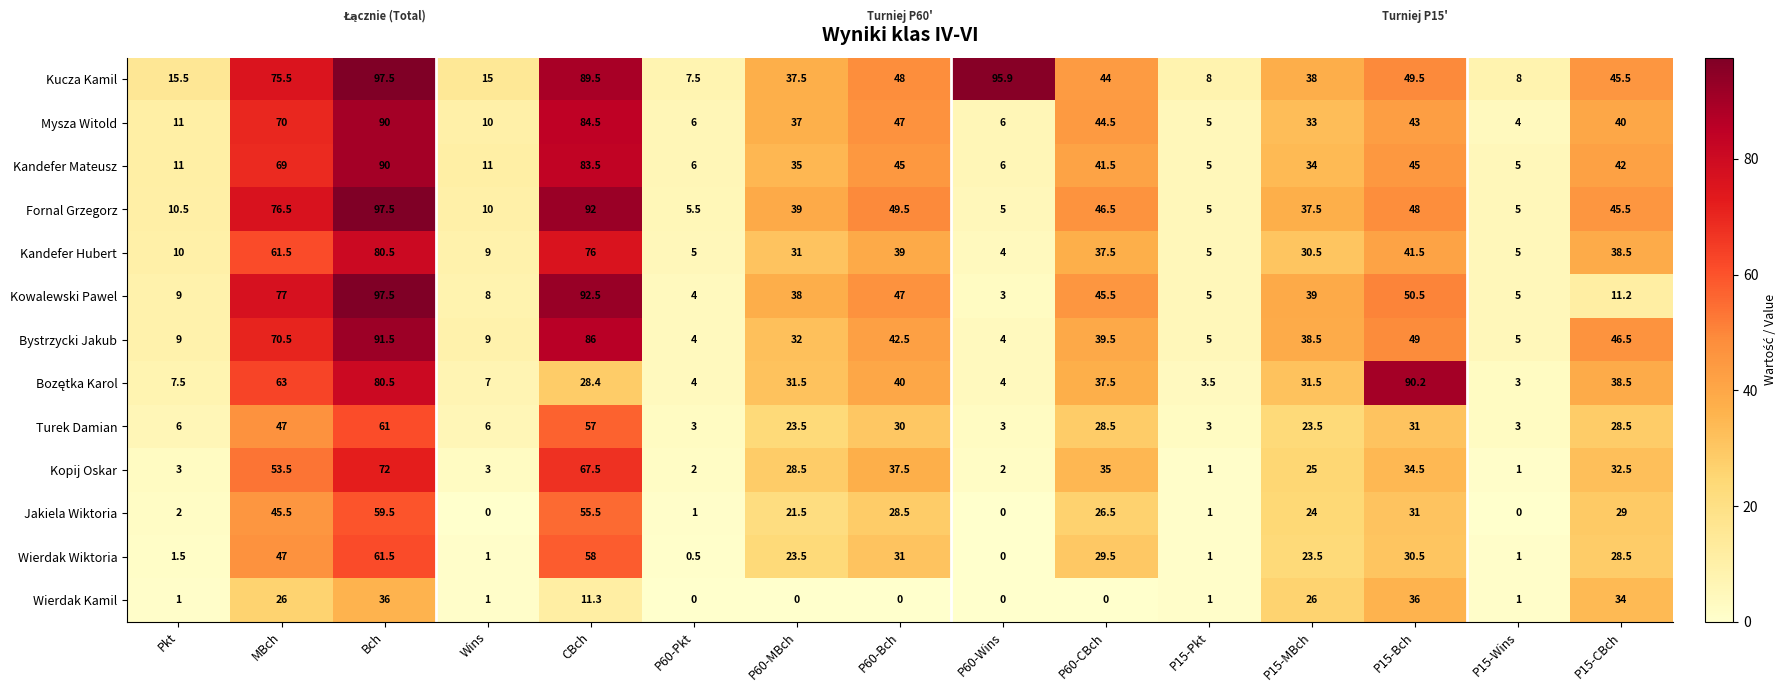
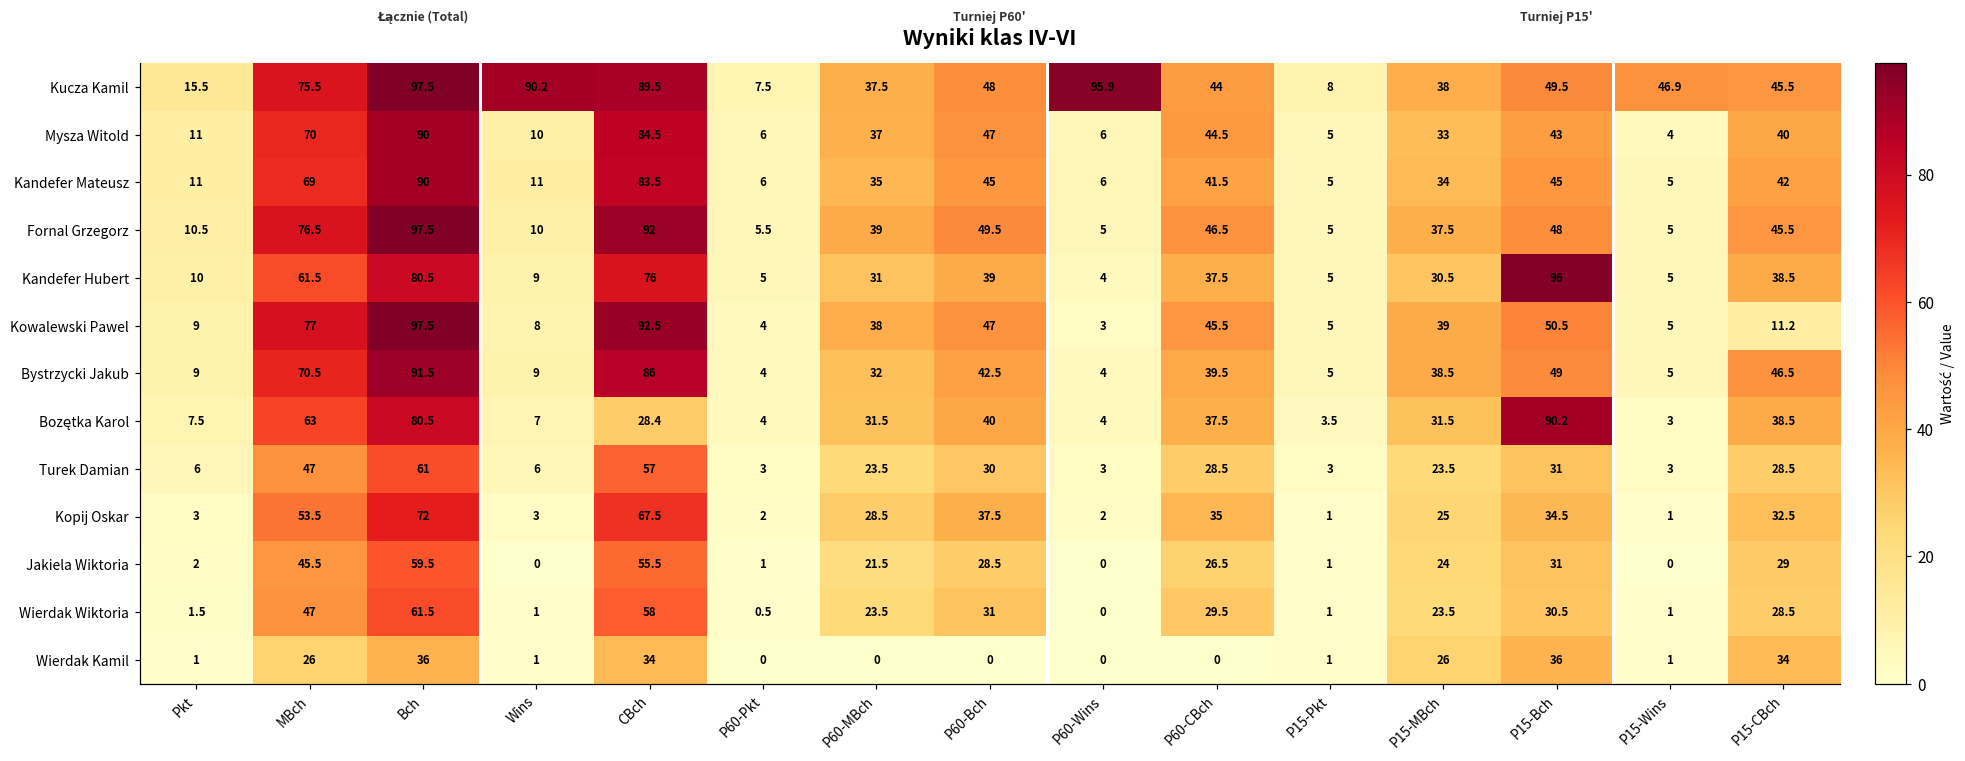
Kucza Kamil, Wins: 15 -> 90.2
Kucza Kamil, P15-Wins: 8 -> 46.9
Kandefer Hubert, P15-Bch: 41.5 -> 96
Wierdak Kamil, CBch: 11.3 -> 34
